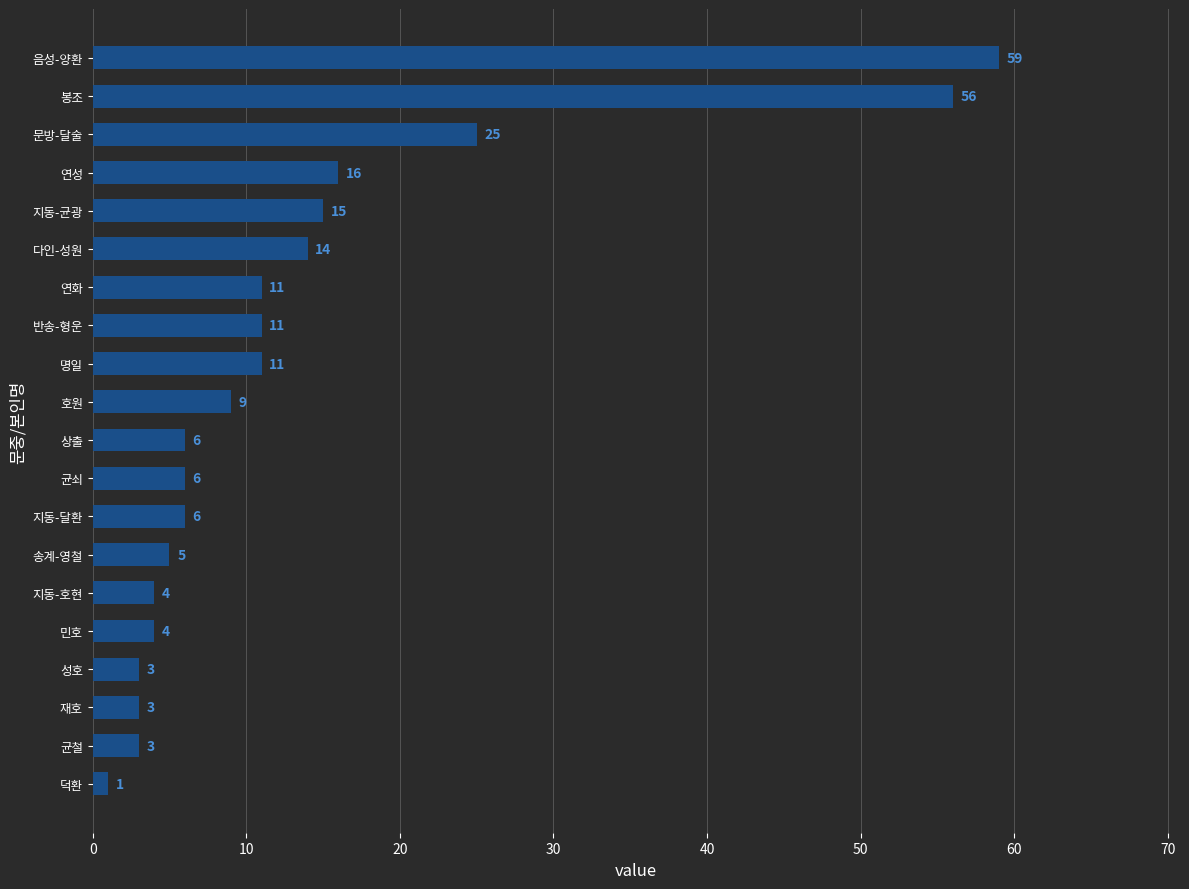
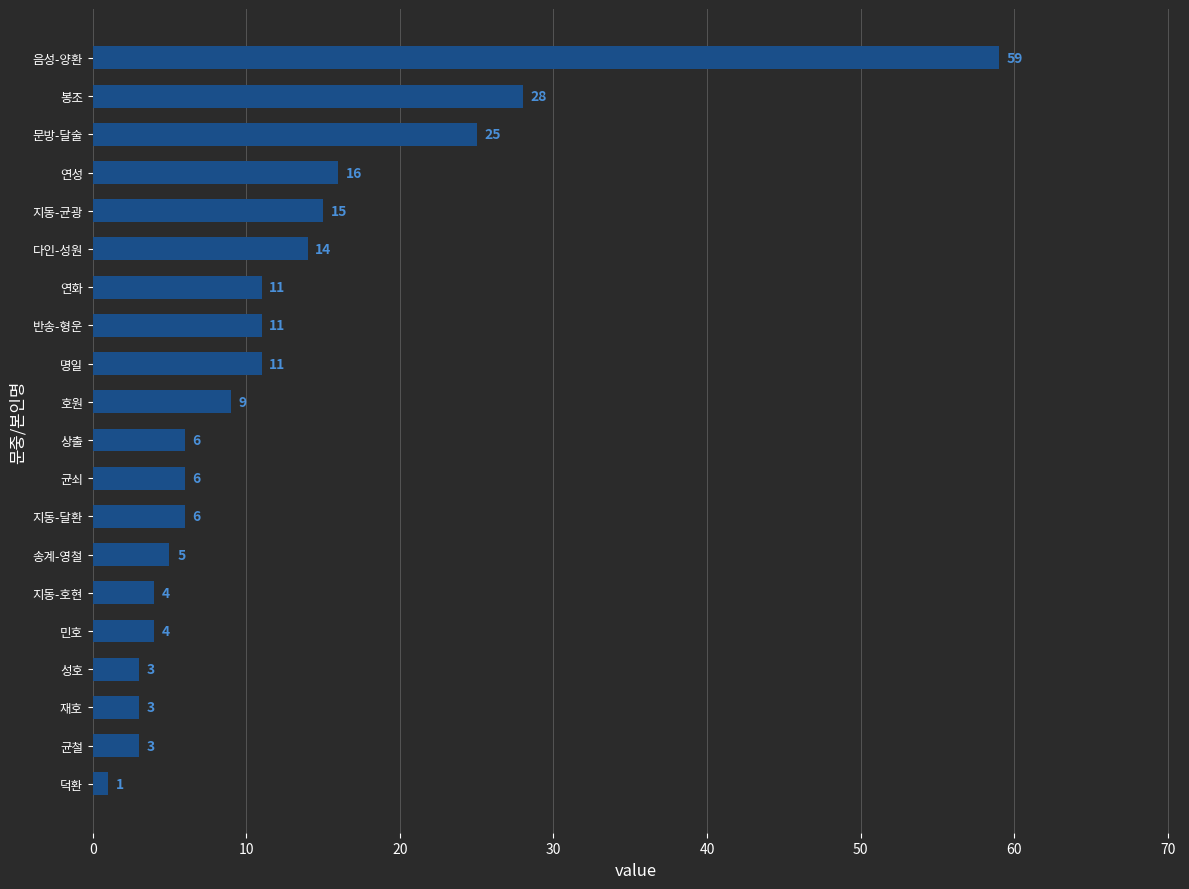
봉조: 56 -> 28
